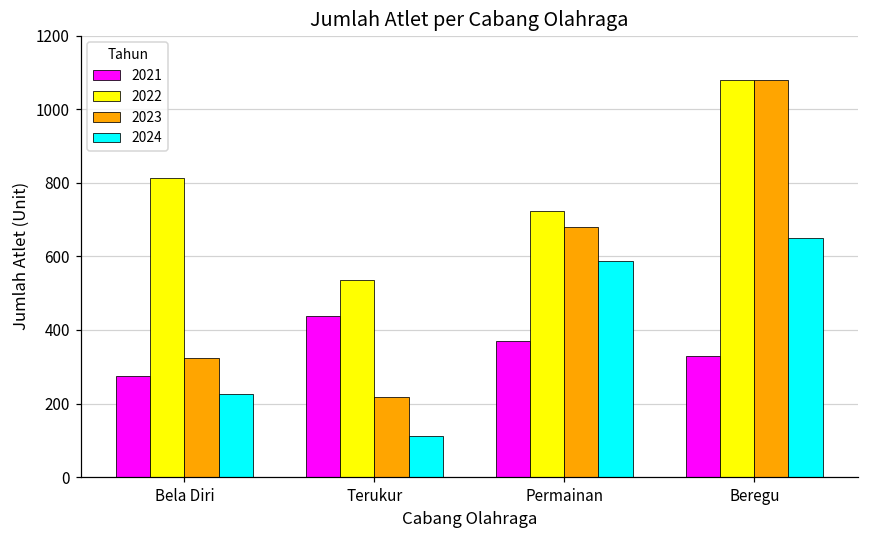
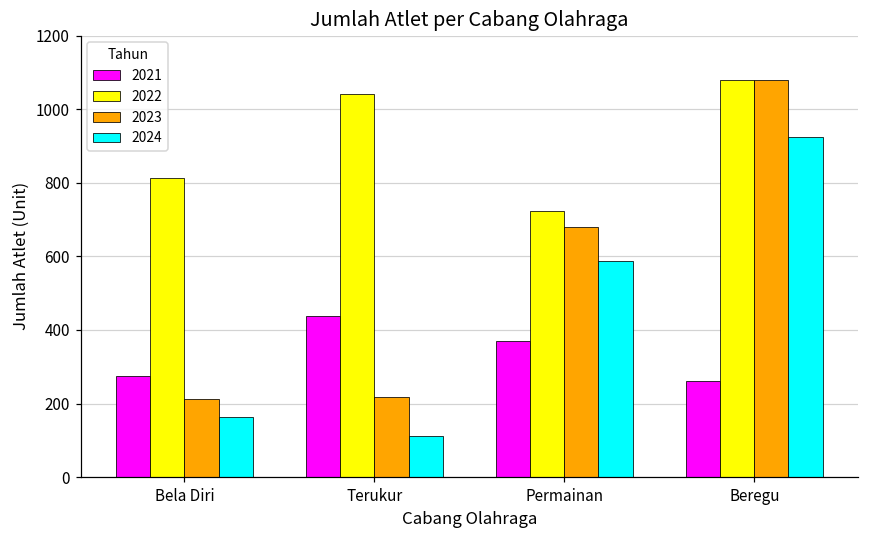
2023, Bela Diri: 330 -> 210
2024, Bela Diri: 230 -> 160
2022, Terukur: 540 -> 1040
2021, Beregu: 330 -> 260
2024, Beregu: 650 -> 930
